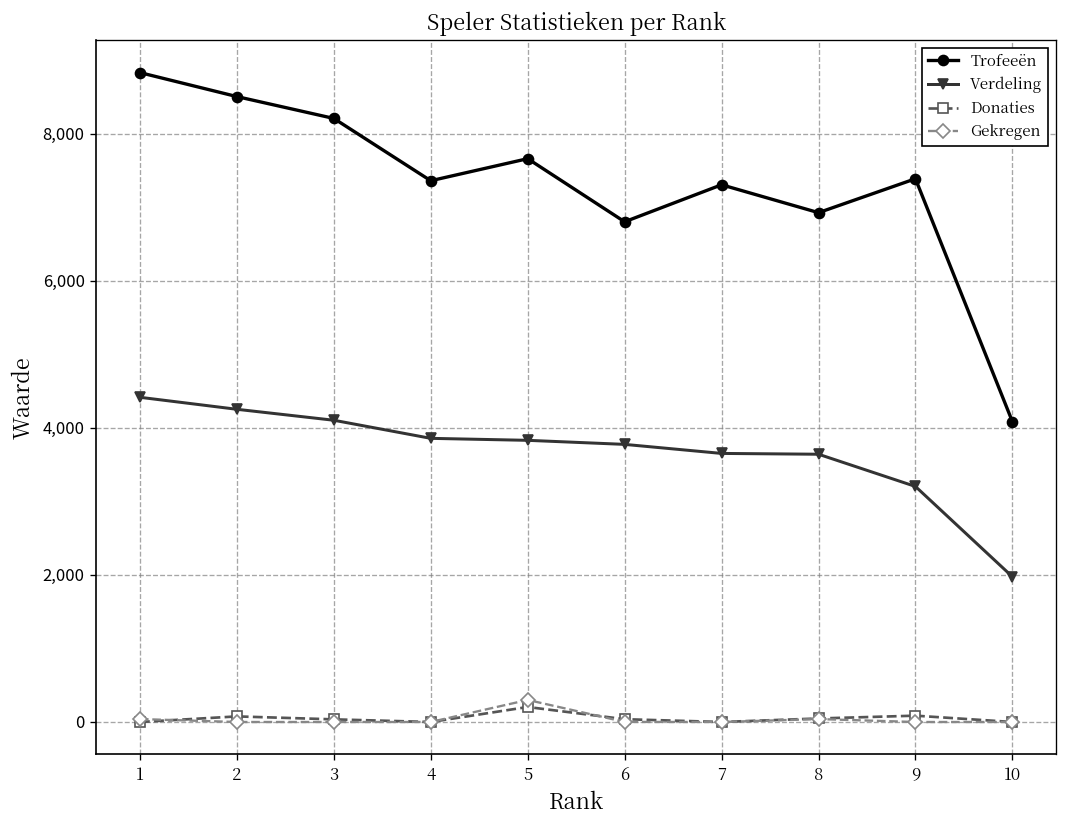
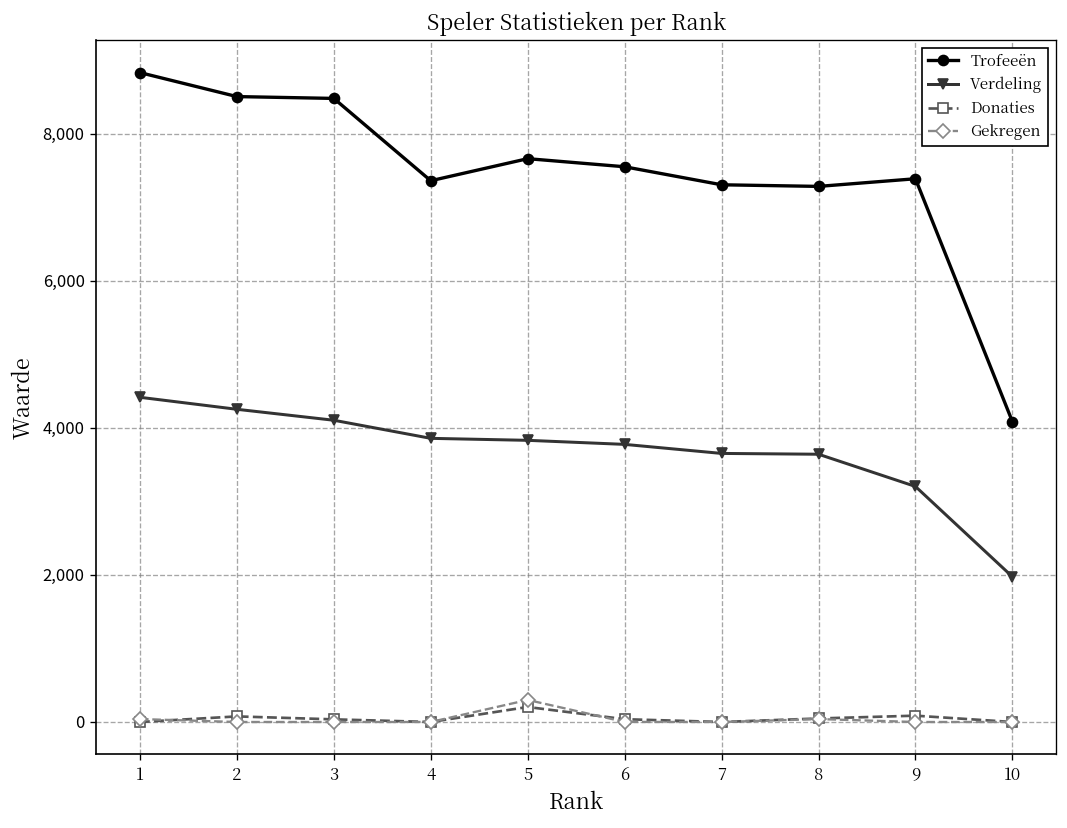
Trofeeën, 3: 8,200 -> 8,500
Trofeeën, 6: 6,800 -> 7,500
Trofeeën, 8: 6,900 -> 7,300
